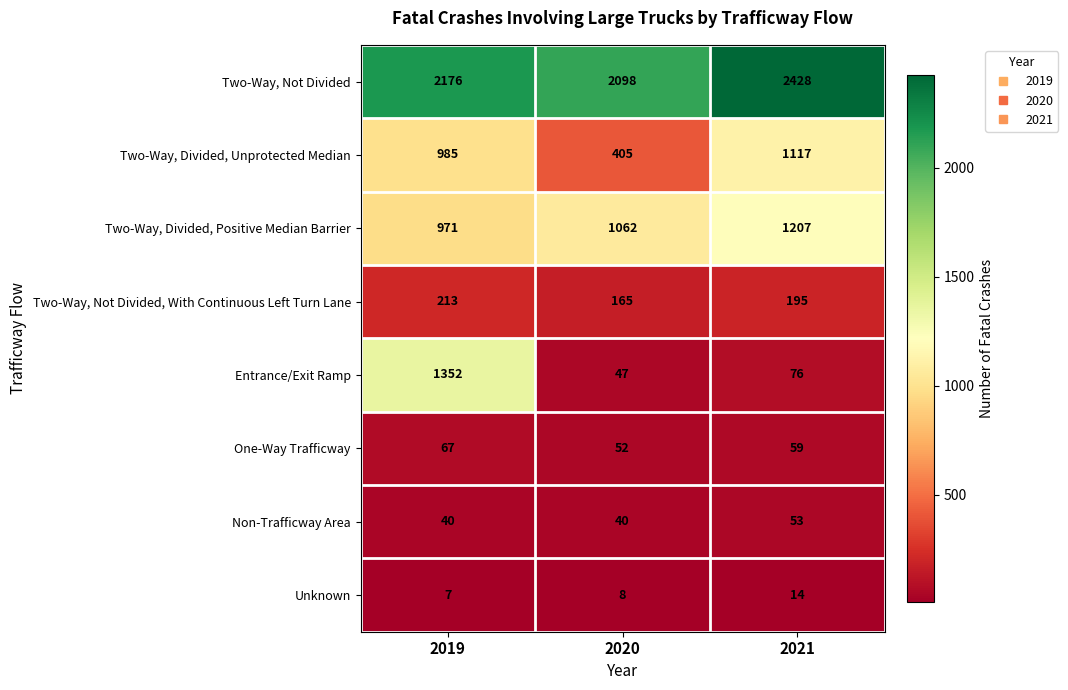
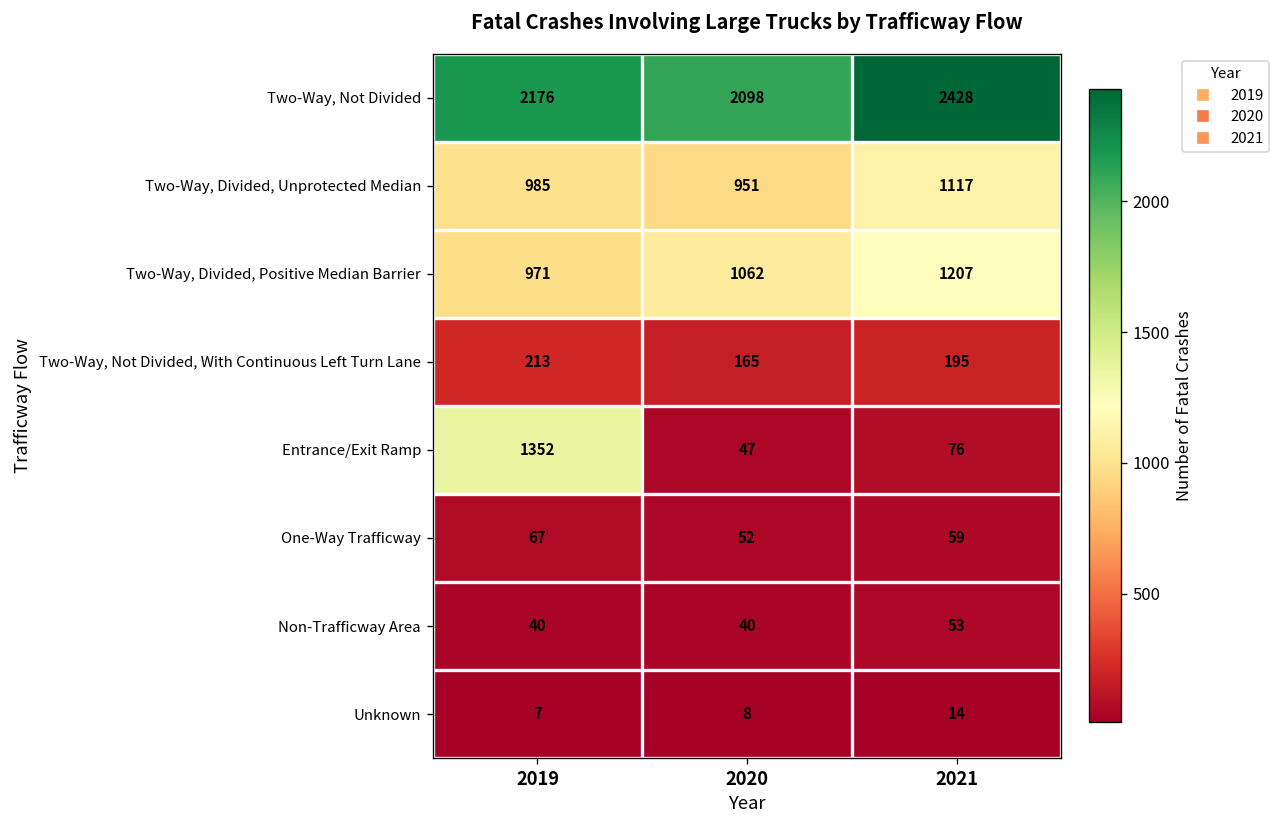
Two-Way, Divided, Unprotected Median, 2020: 405 -> 951
